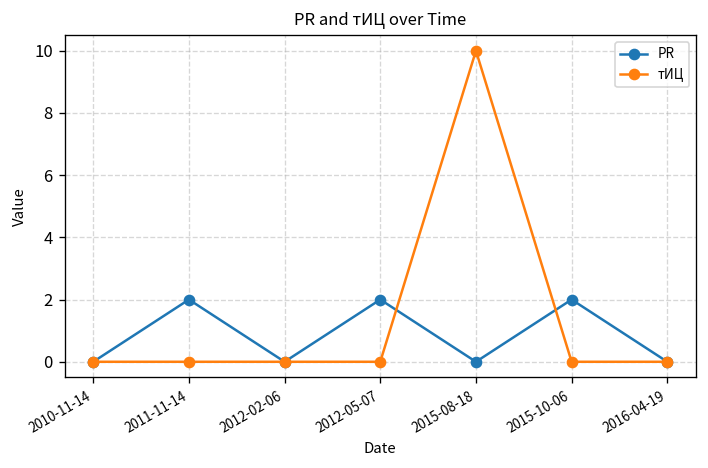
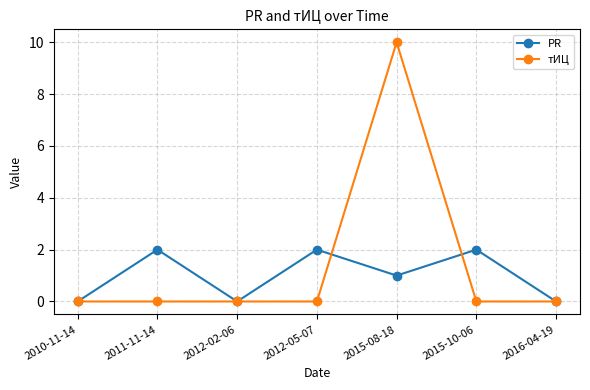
PR, 2015-08-18: 0 -> 1
